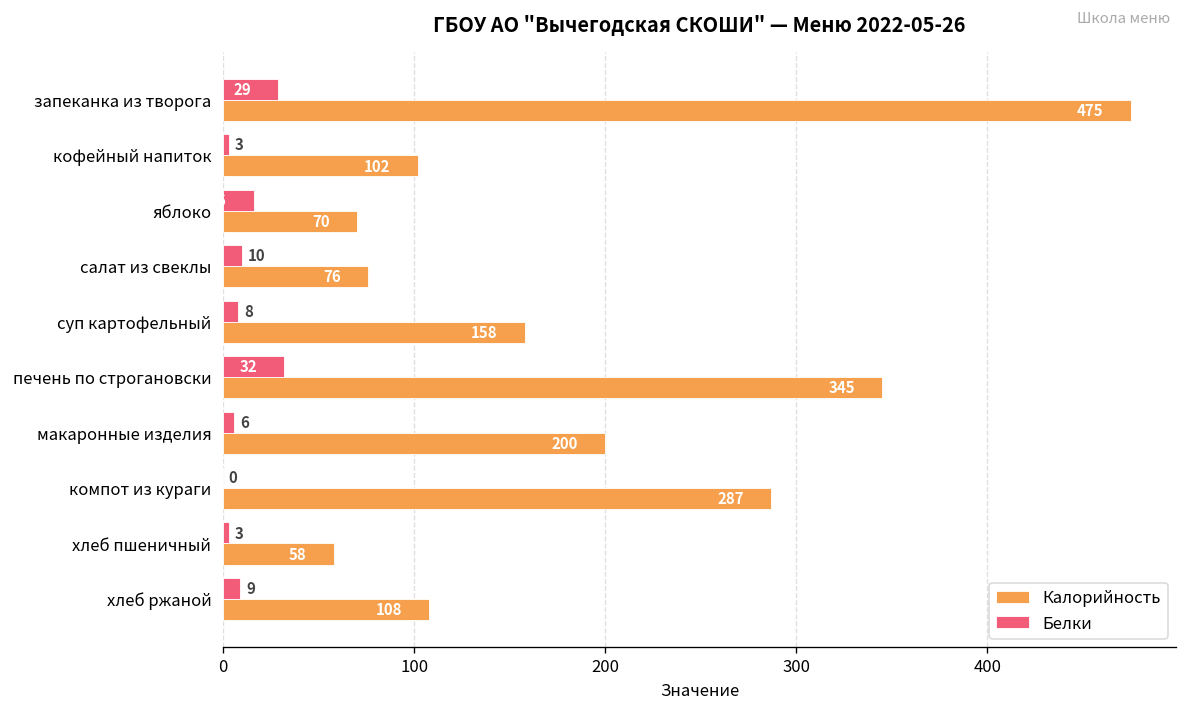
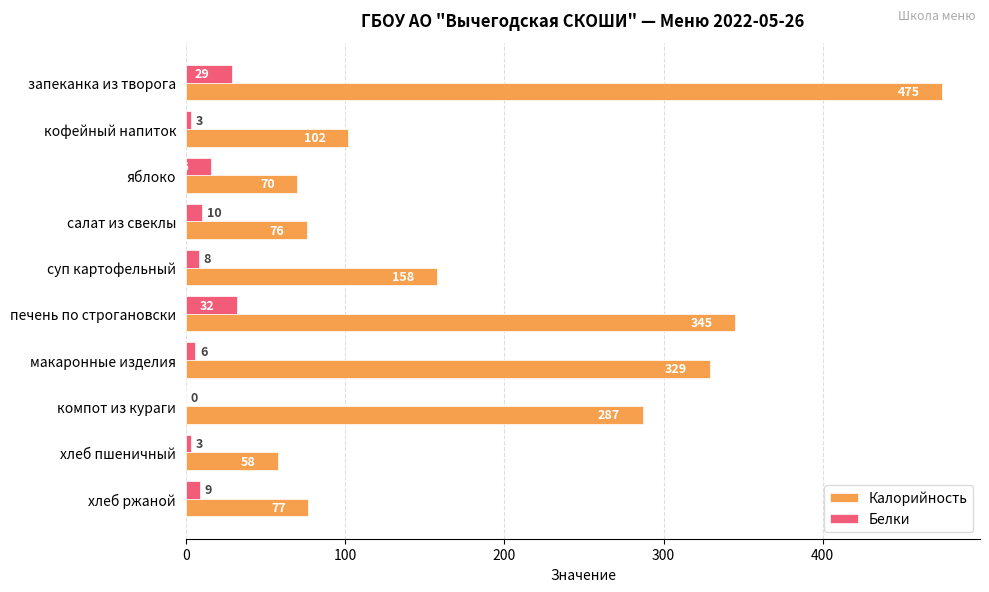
Калорийность, макаронные изделия: 200 -> 329
Калорийность, хлеб ржаной: 108 -> 77
